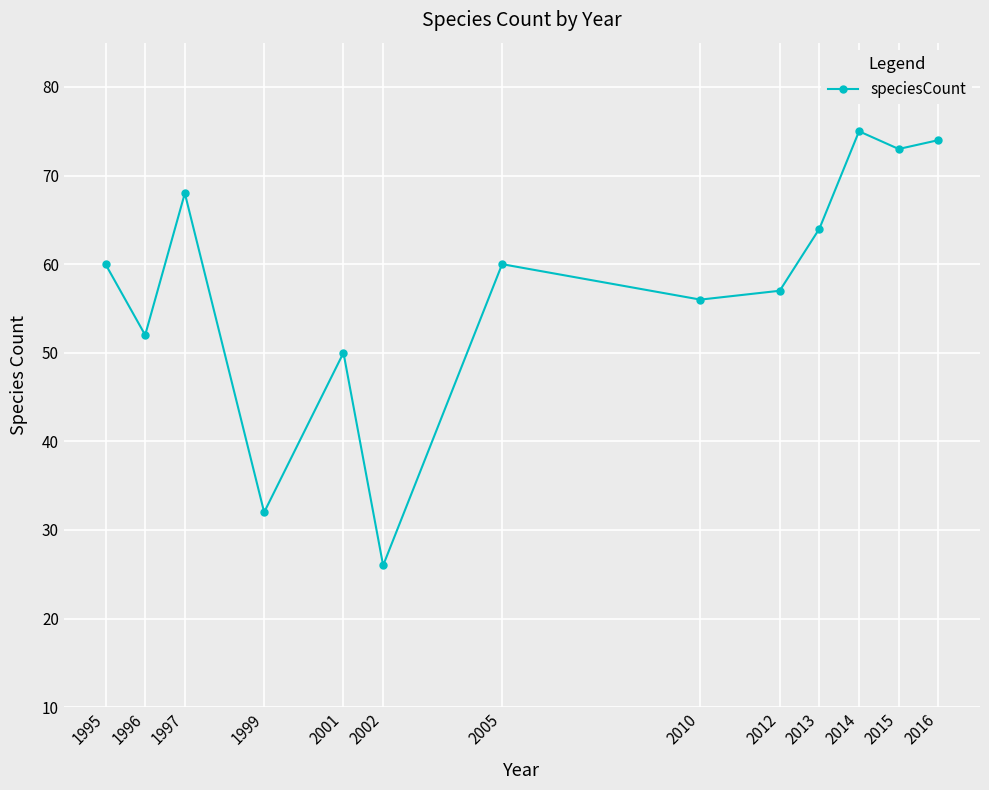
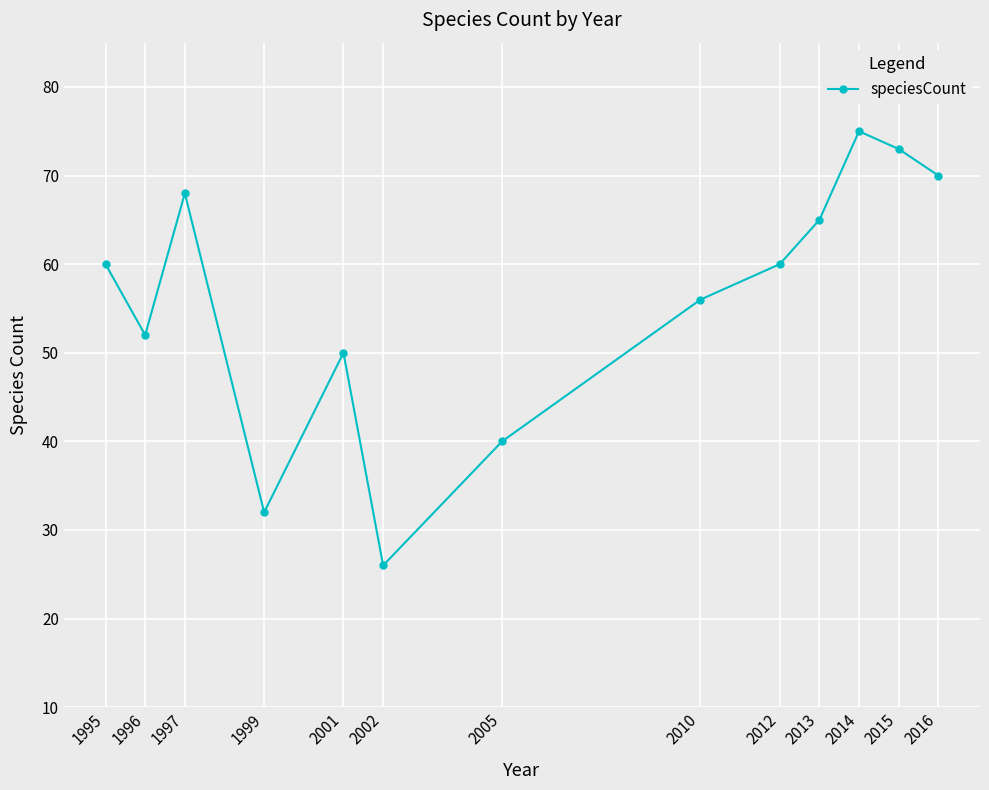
2005: 60 -> 40
2012: 57 -> 60
2013: 64 -> 65
2016: 74 -> 70
